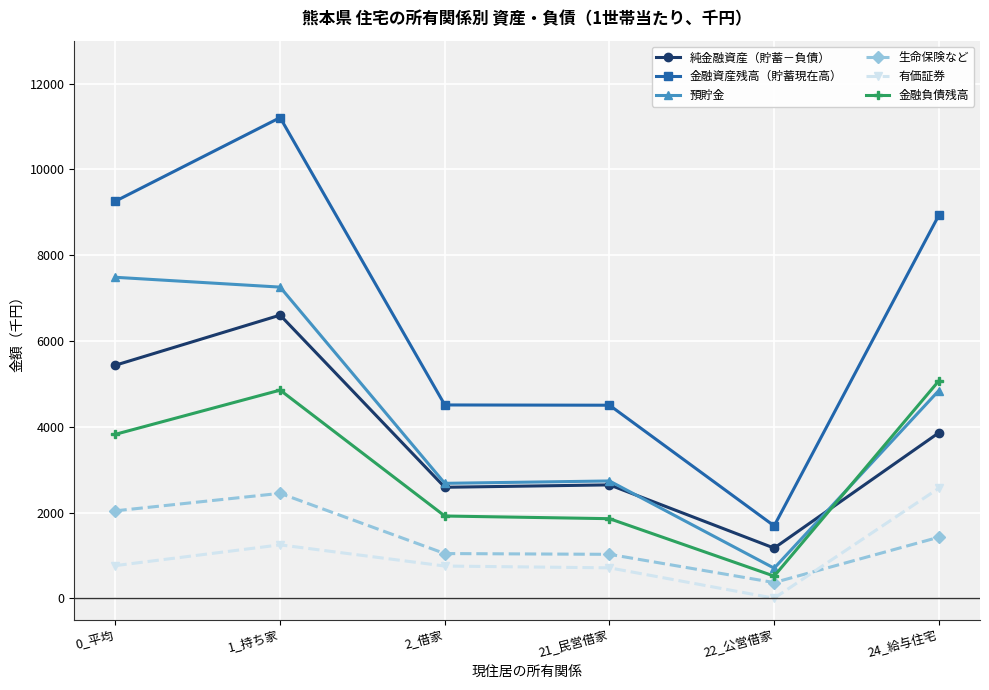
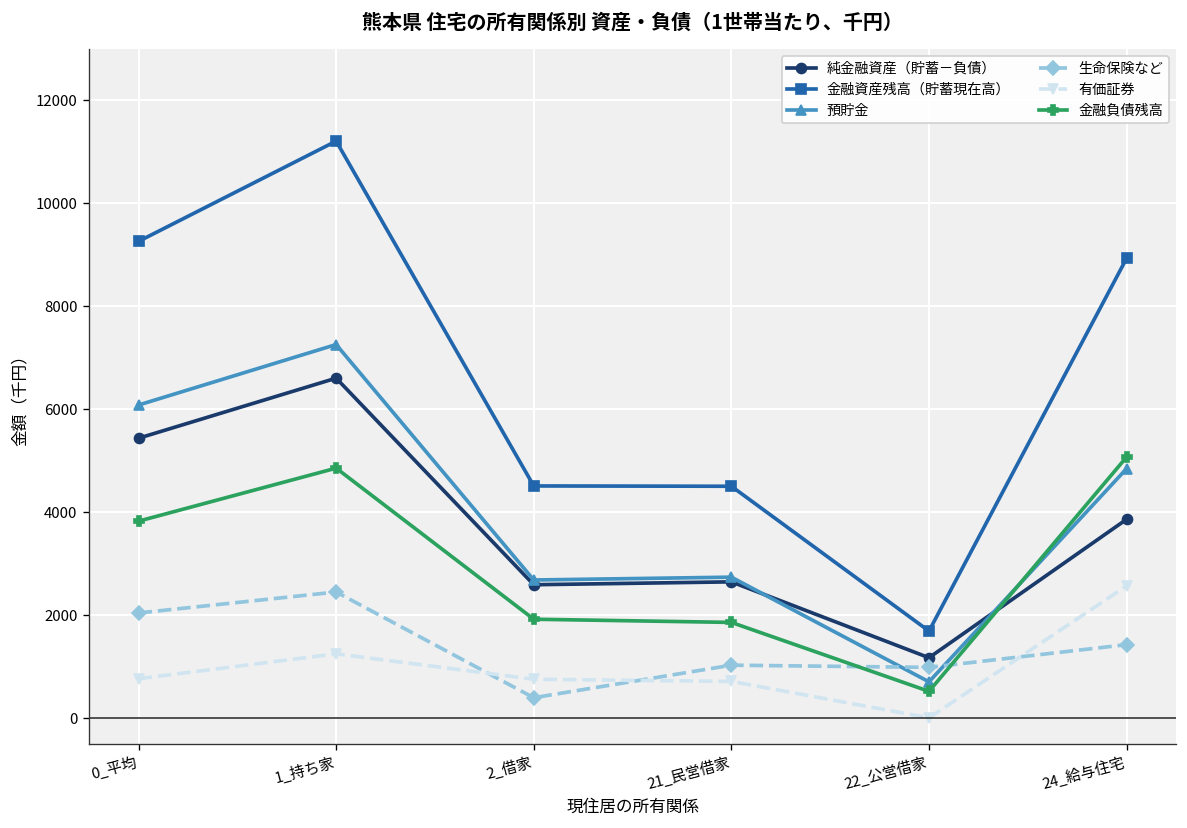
預貯金, 0_平均: 7500 -> 6100
生命保険など, 2_借家: 1000 -> 400
生命保険など, 22_公営借家: 400 -> 1000
